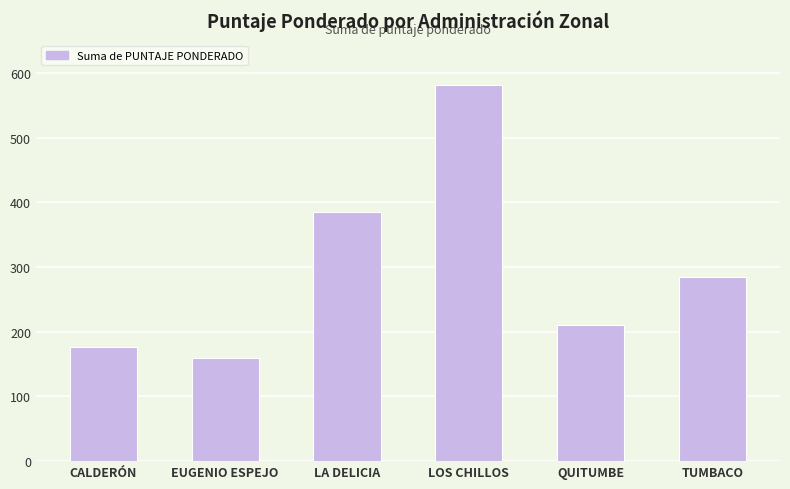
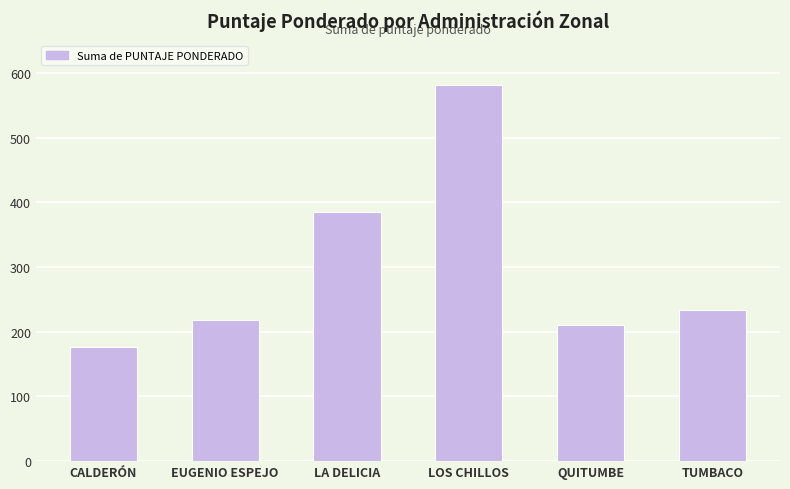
EUGENIO ESPEJO: 160 -> 220
TUMBACO: 290 -> 230
